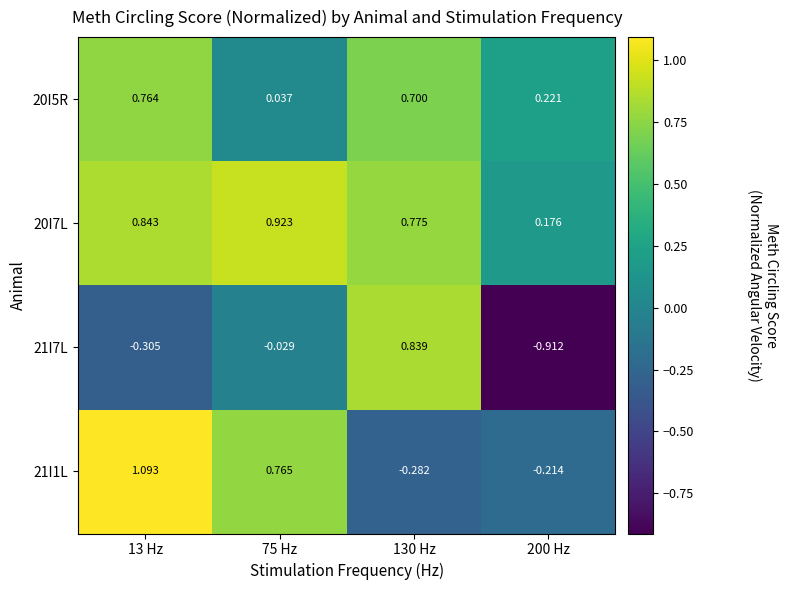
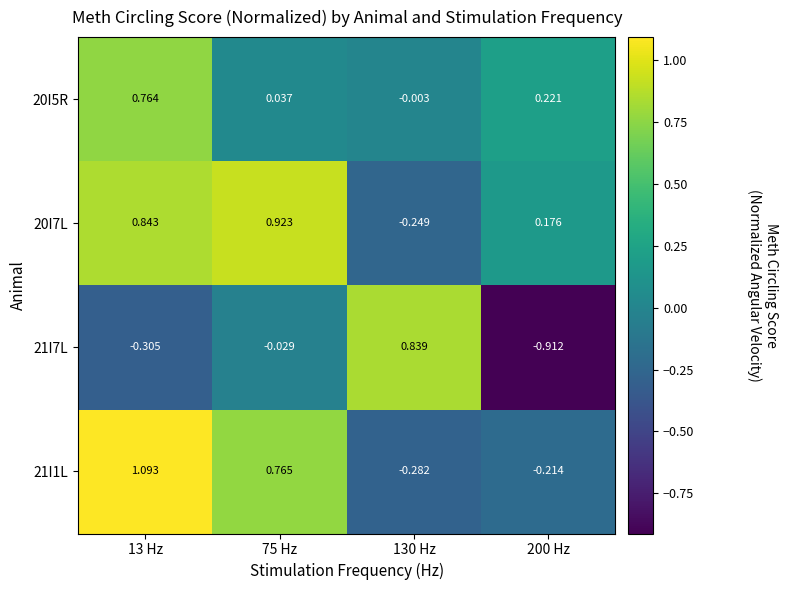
20I5R, 130 Hz: 0.700 -> -0.003
20I7L, 130 Hz: 0.775 -> -0.249
